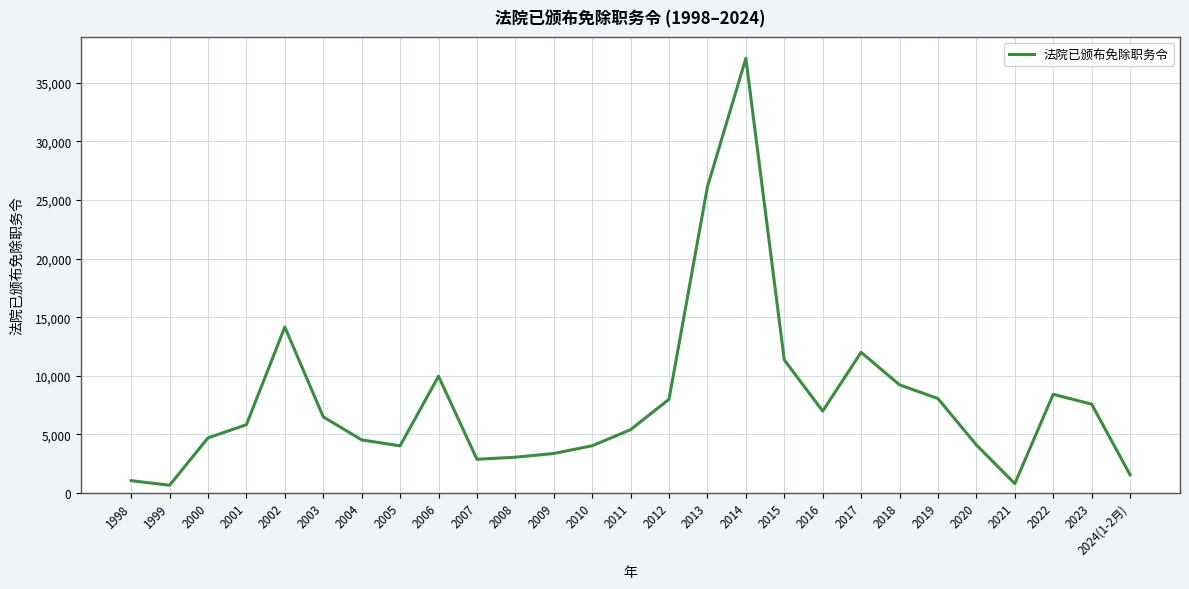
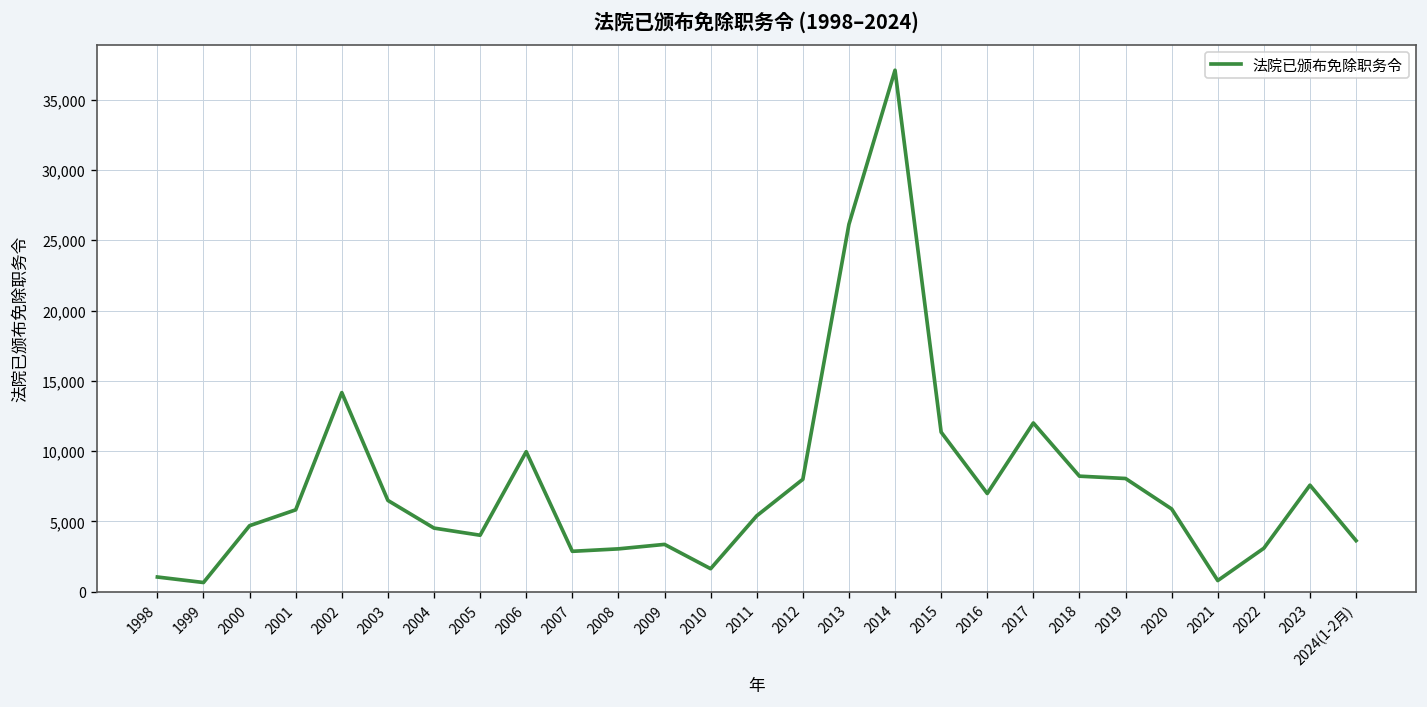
2010: 4,000 -> 1,600
2018: 9,200 -> 8,200
2020: 4,100 -> 5,900
2022: 8,400 -> 3,100
2024(1-2月): 1,500 -> 3,600
